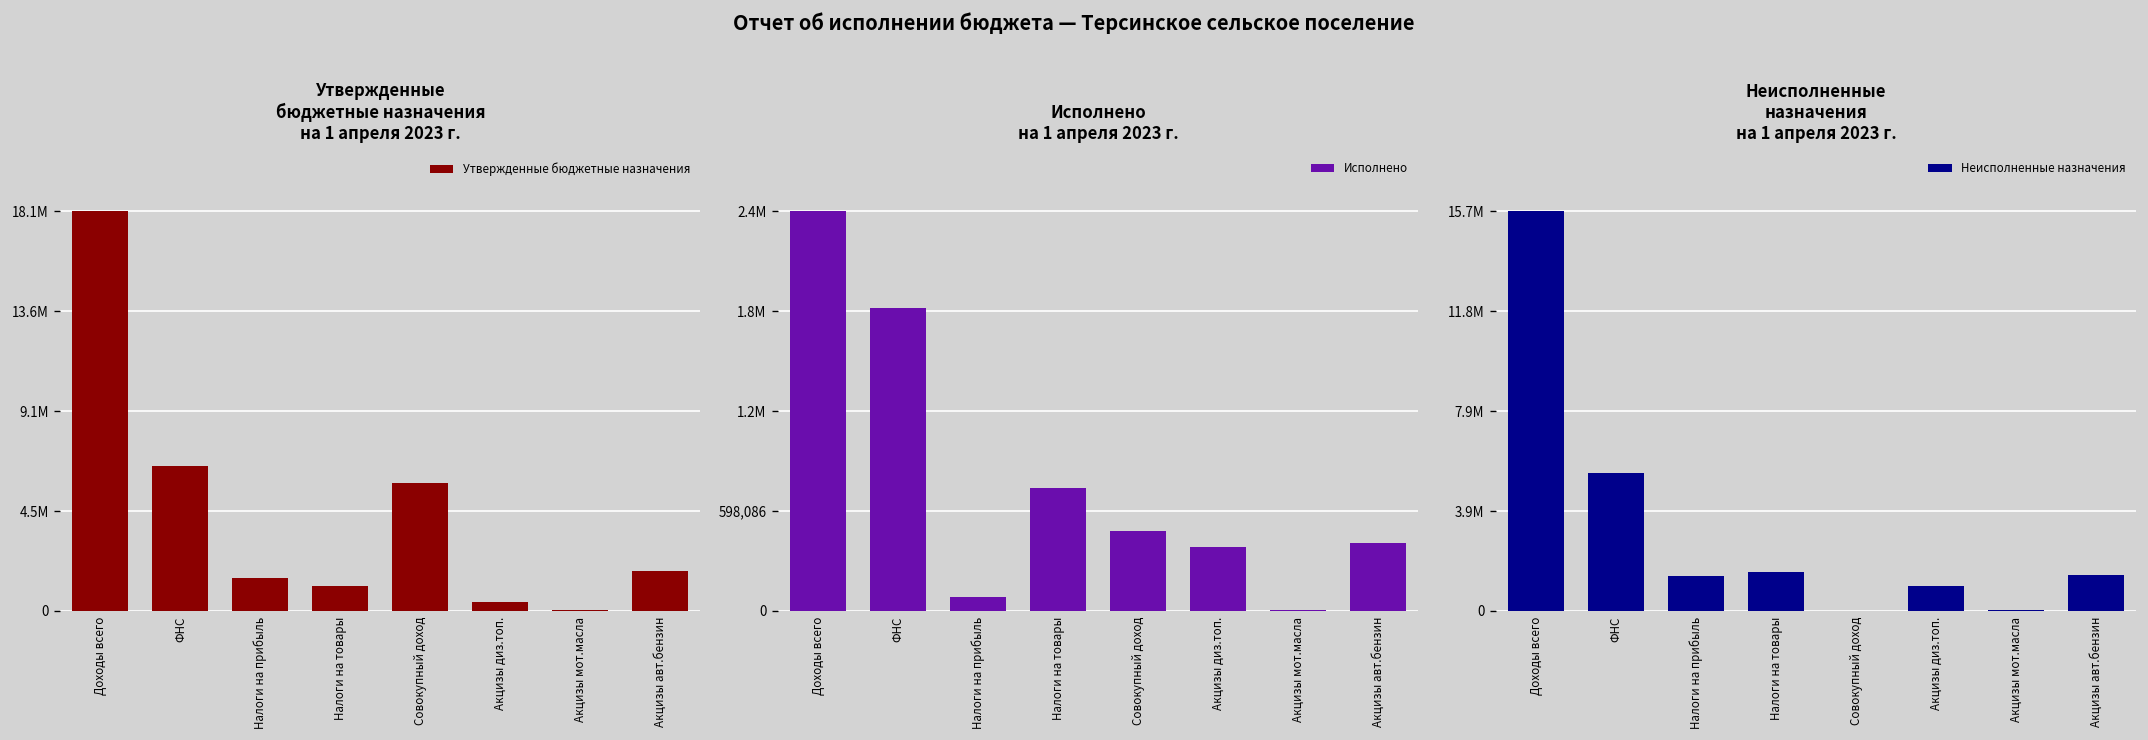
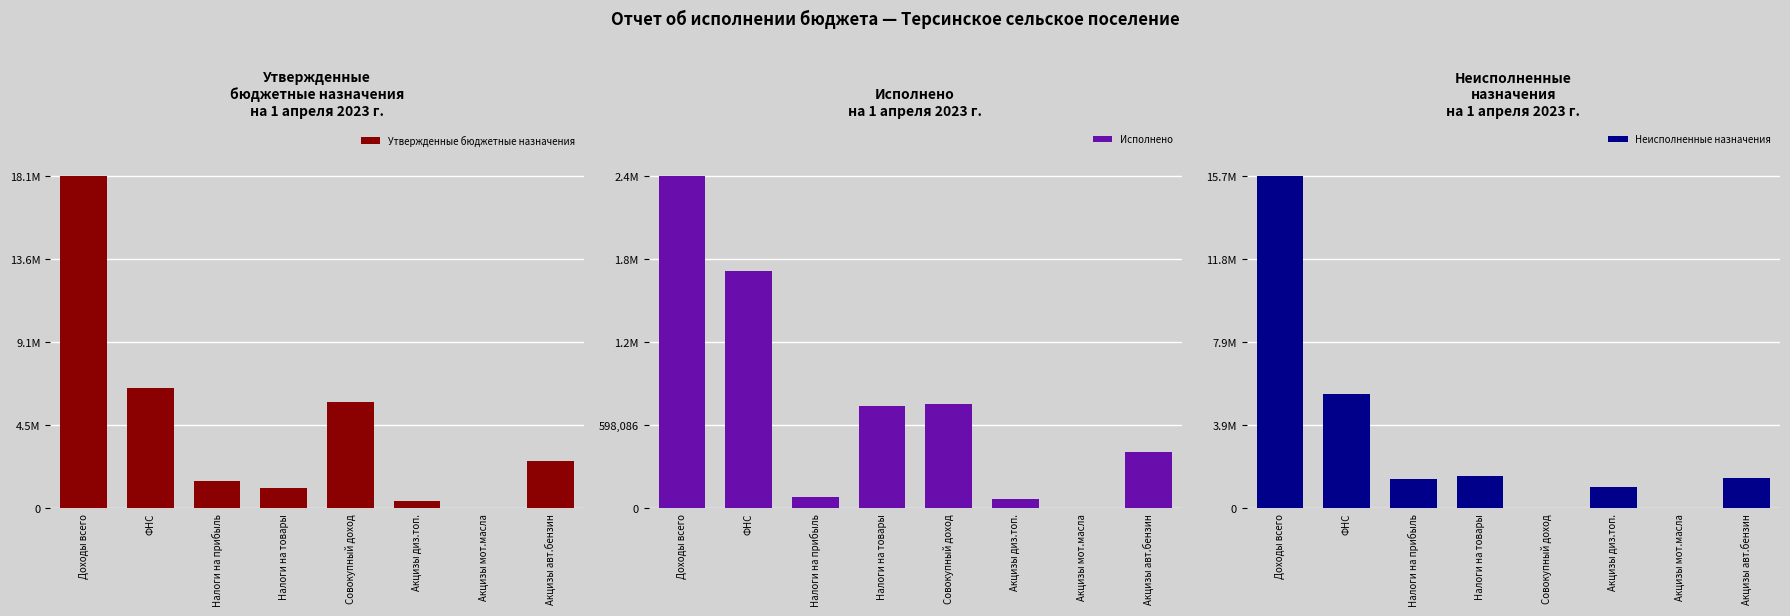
Утвержденные бюджетные назначения на 1 апреля 2023 г., Акцизы авт.бензин: 1800000 -> 2500000
Исполнено на 1 апреля 2023 г., ФНС: 1,820,000 -> 1,710,000
Исполнено на 1 апреля 2023 г., Совокупный доход: 480,000 -> 750,000
Исполнено на 1 апреля 2023 г., Акцизы диз.топ.: 380,000 -> 60,000
